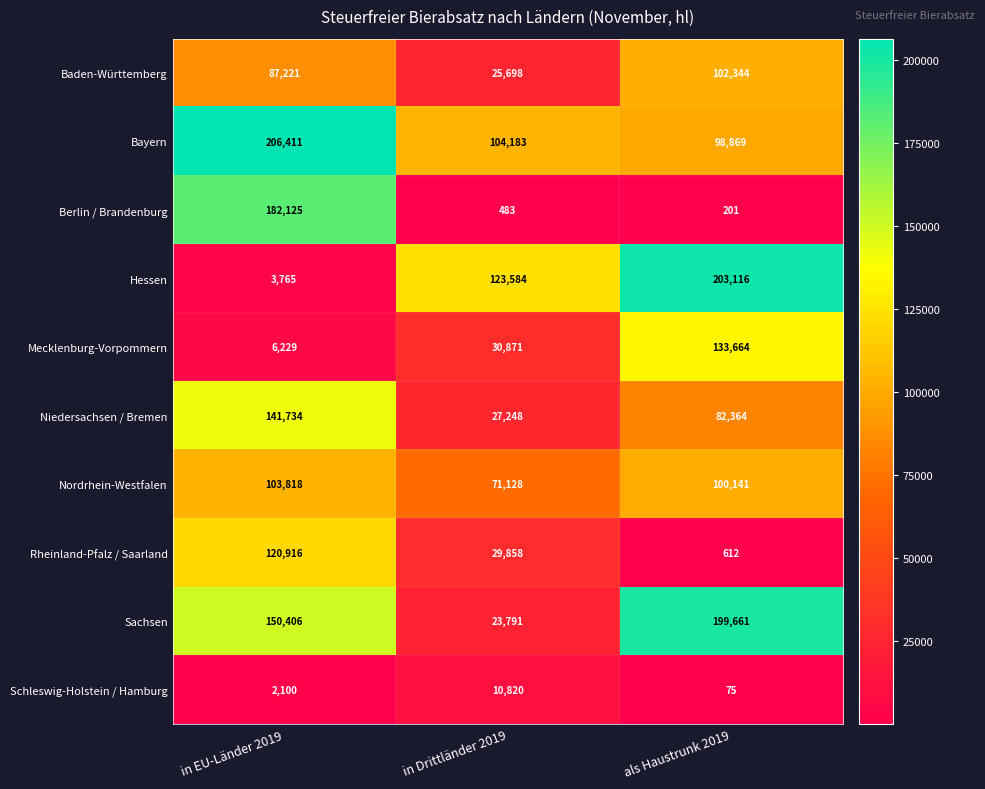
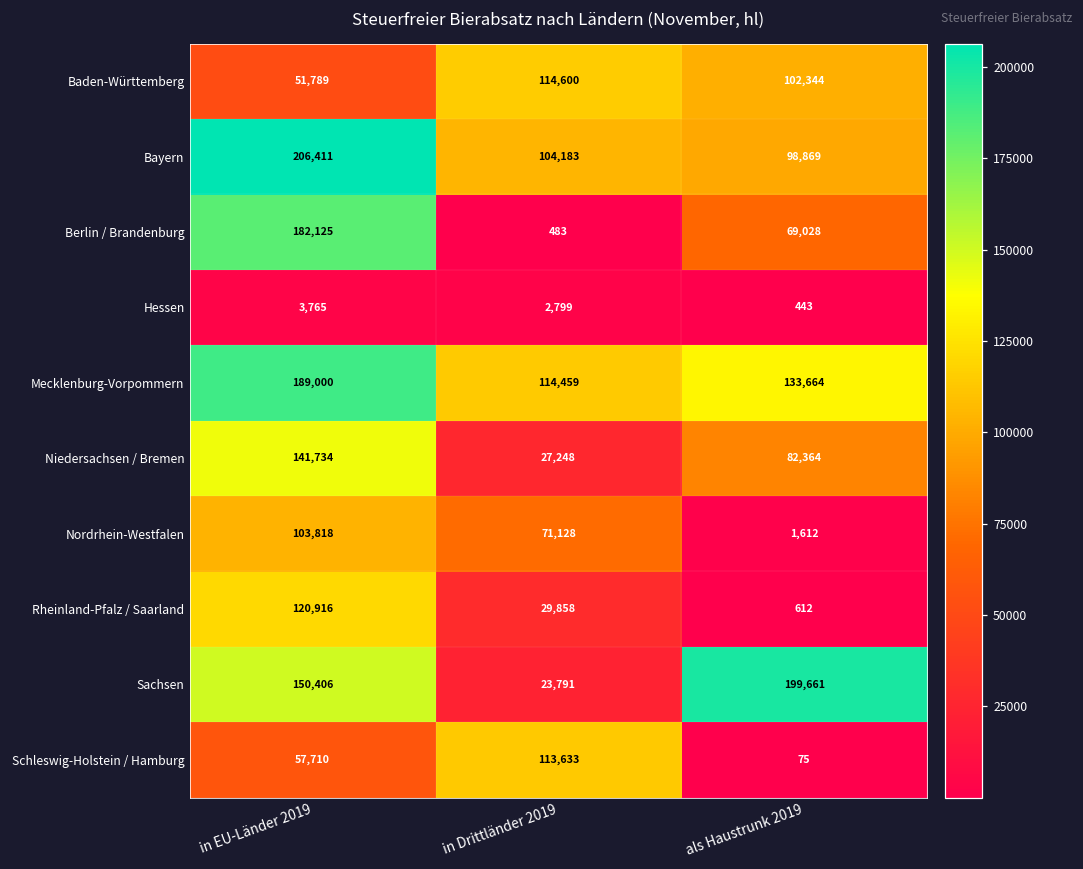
Baden-Württemberg, in EU-Länder 2019: 87,221 -> 51,789
Baden-Württemberg, in Drittländer 2019: 25,698 -> 114,600
Berlin / Brandenburg, als Haustrunk 2019: 201 -> 69,028
Hessen, in Drittländer 2019: 123,584 -> 2,799
Hessen, als Haustrunk 2019: 203,116 -> 443
Mecklenburg-Vorpommern, in EU-Länder 2019: 6,229 -> 189,000
Mecklenburg-Vorpommern, in Drittländer 2019: 30,871 -> 114,459
Nordrhein-Westfalen, als Haustrunk 2019: 100,141 -> 1,612
Schleswig-Holstein / Hamburg, in EU-Länder 2019: 2,100 -> 57,710
Schleswig-Holstein / Hamburg, in Drittländer 2019: 10,820 -> 113,633
